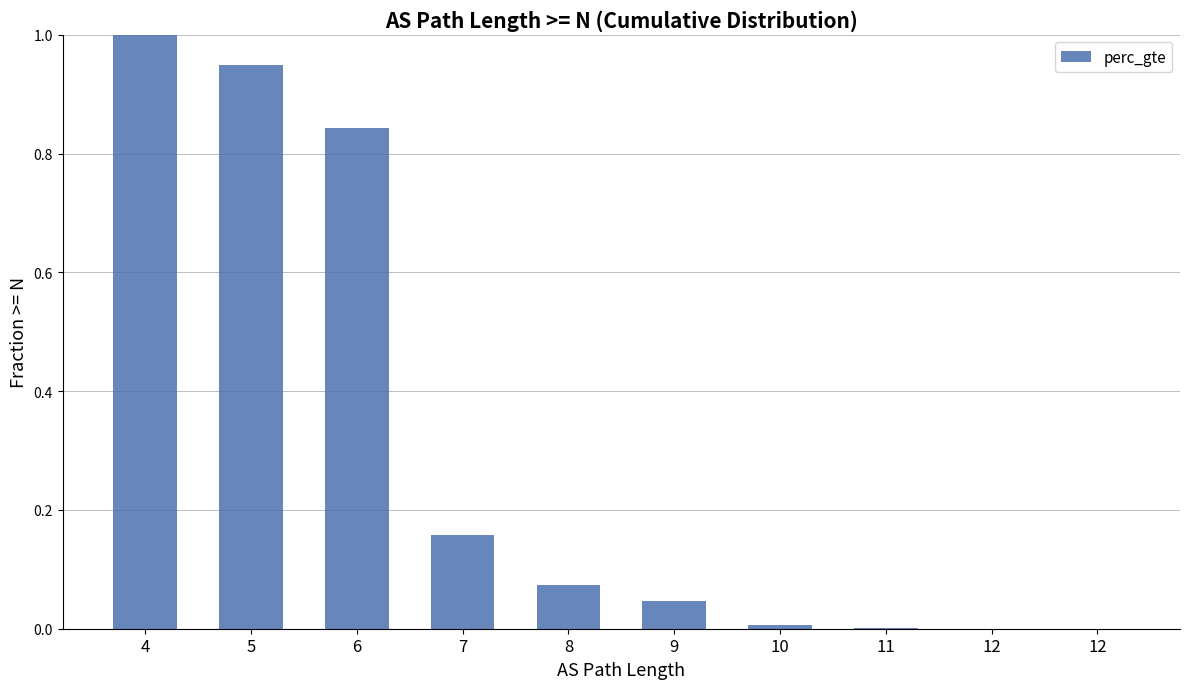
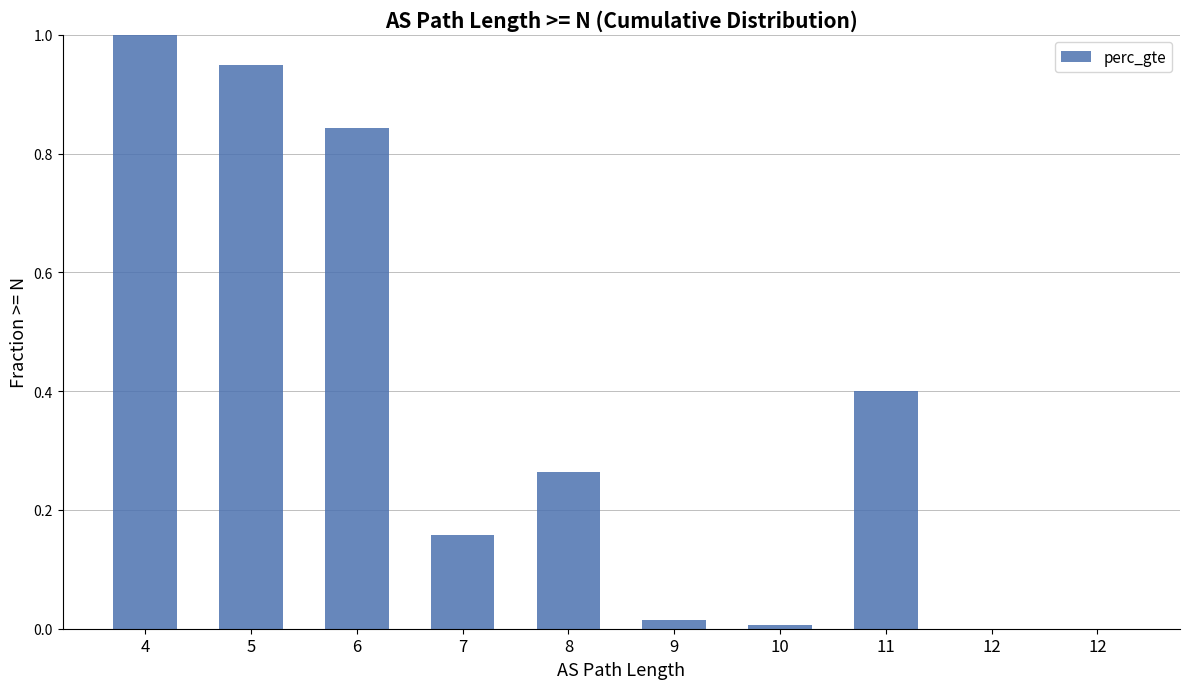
8: 0.07 -> 0.26
9: 0.05 -> 0.02
11: 0.00 -> 0.40
